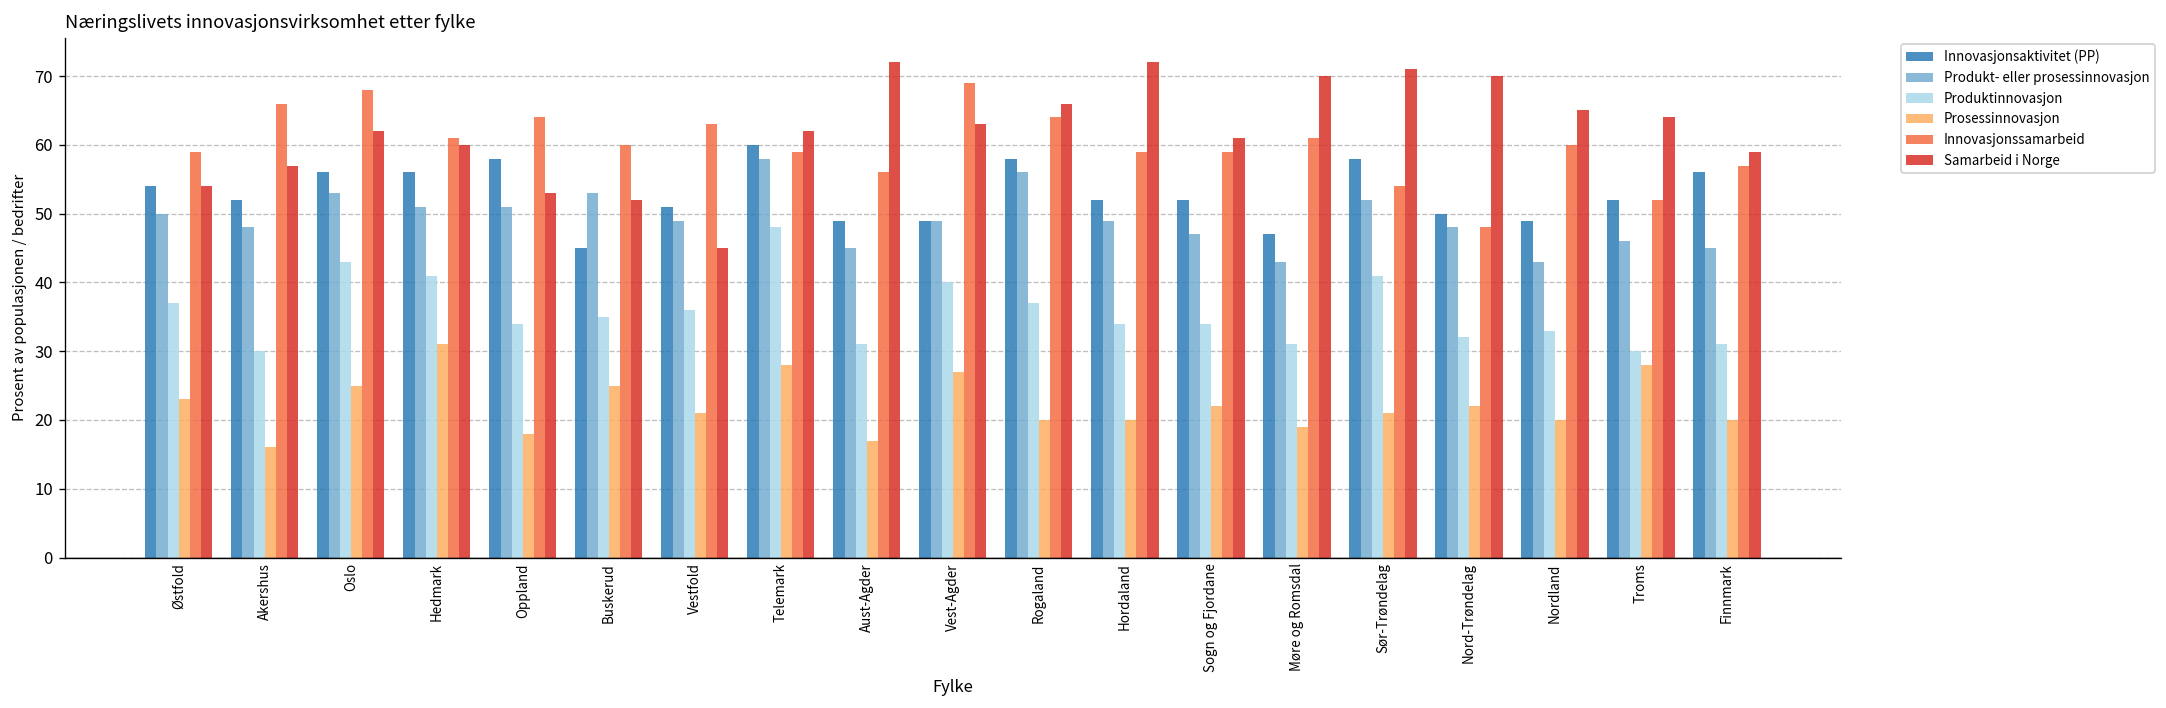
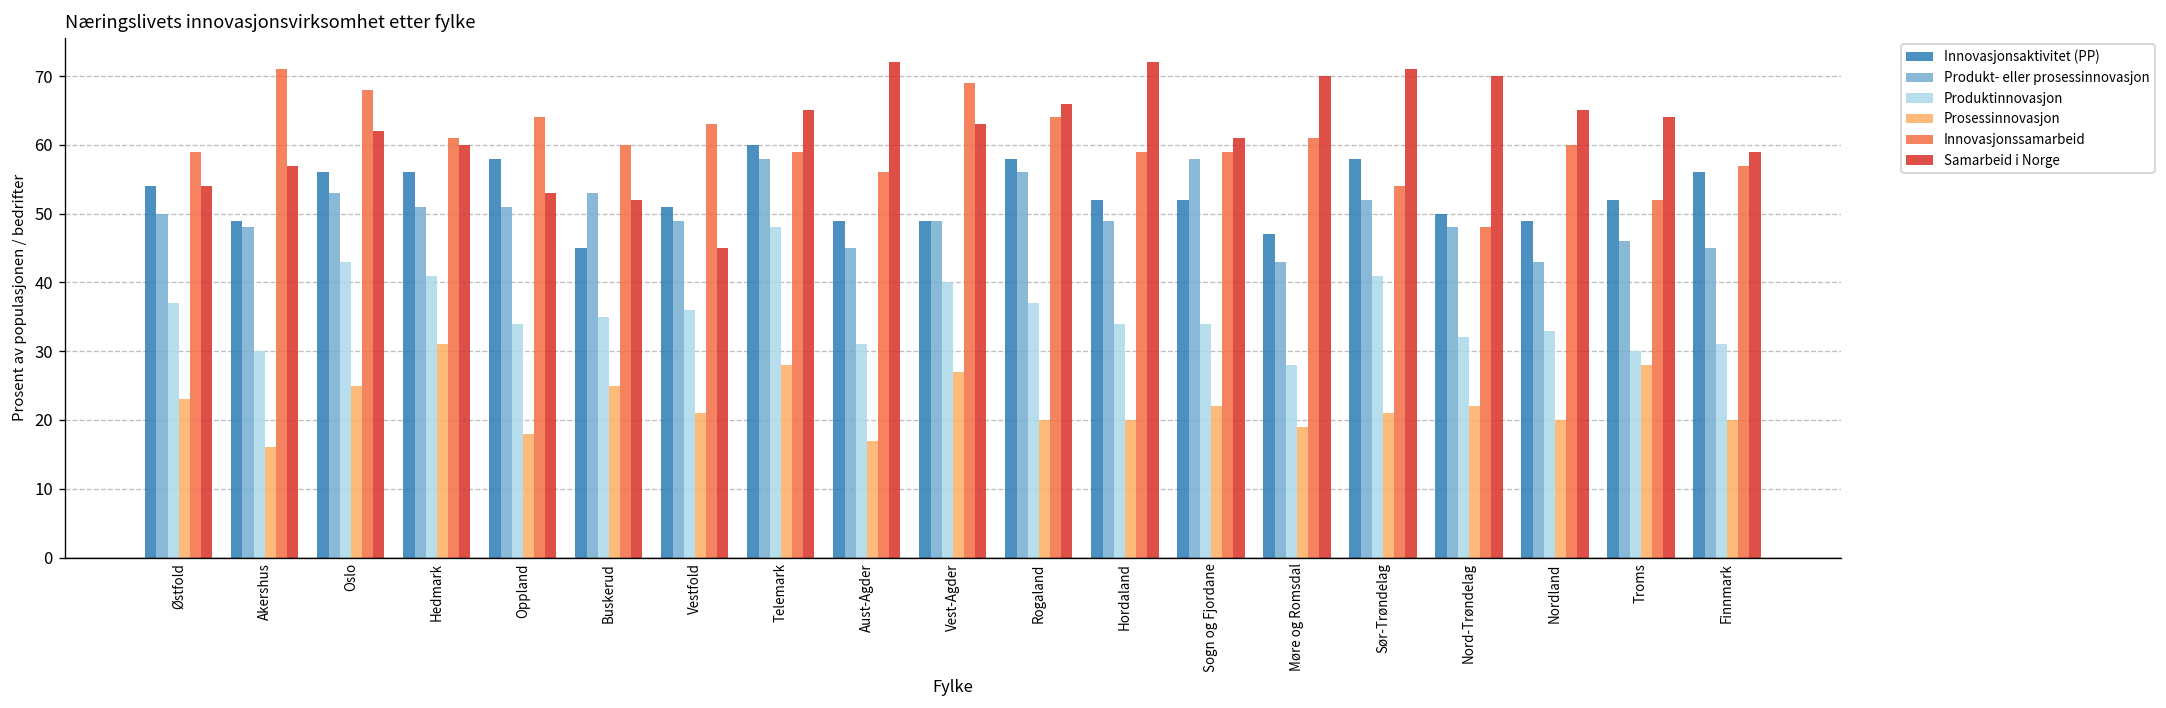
Innovasjonsaktivitet (PP), Akershus: 52 -> 49
Innovasjonssamarbeid, Akershus: 66 -> 71
Samarbeid i Norge, Telemark: 62 -> 65
Produkt- eller prosessinnovasjon, Sogn og Fjordane: 47 -> 58
Produktinnovasjon, Møre og Romsdal: 31 -> 28
